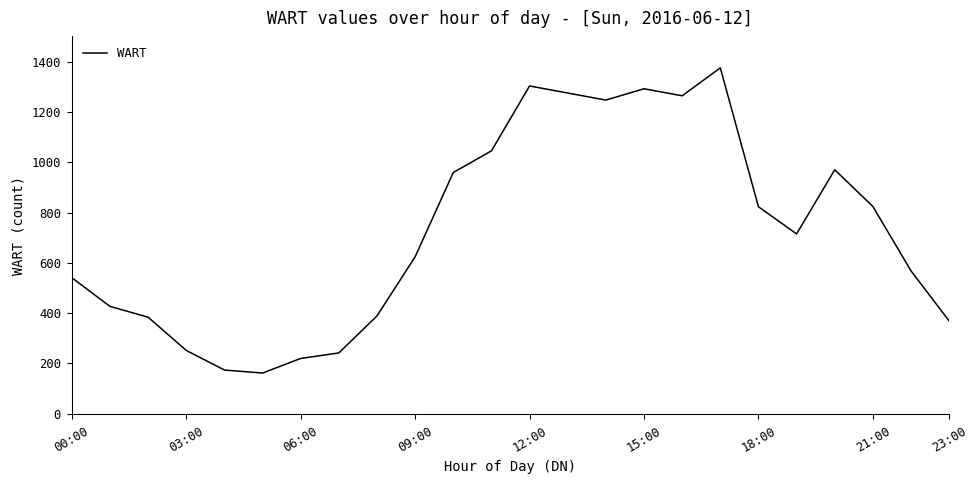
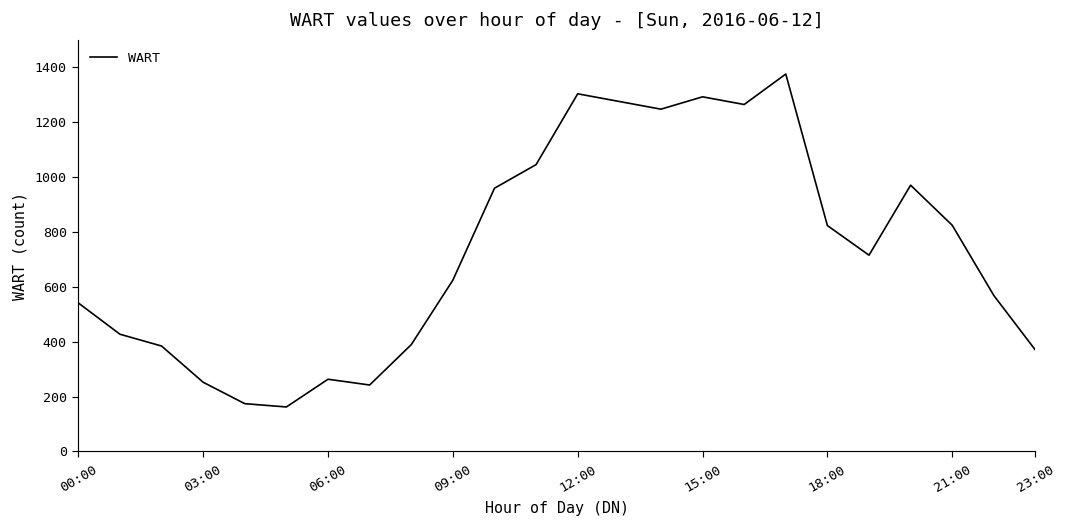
06:00: 220 -> 260
